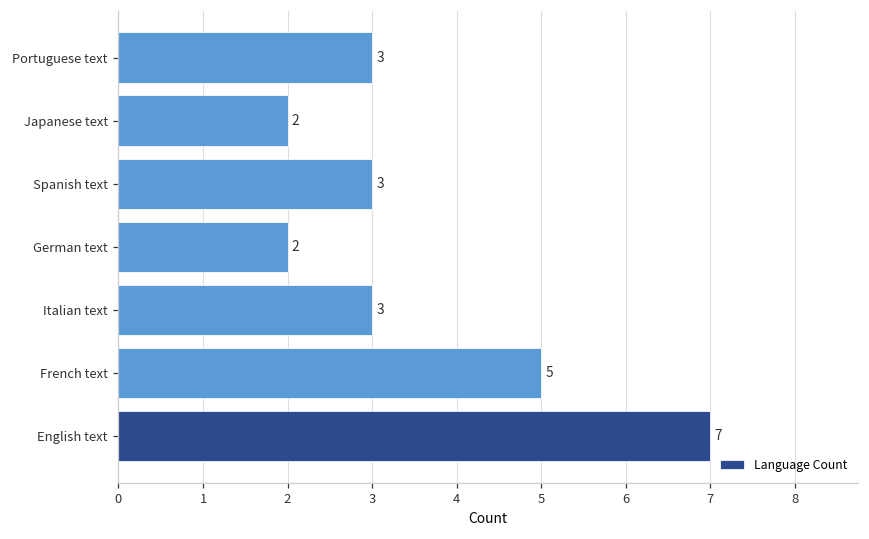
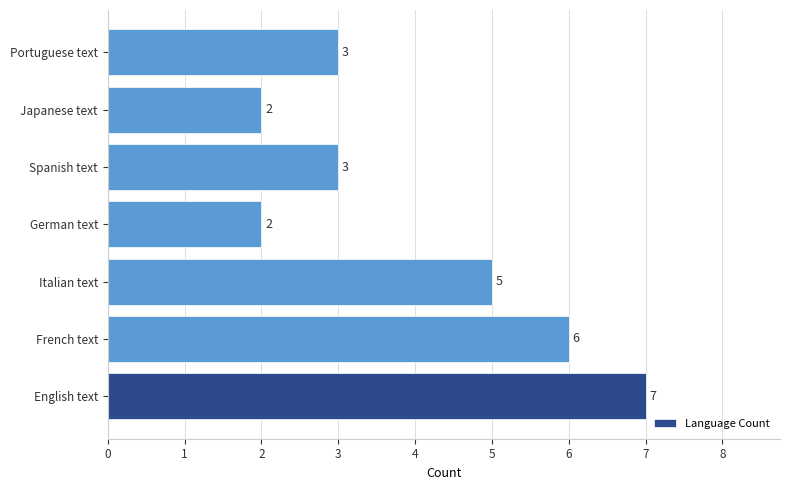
Italian text: 3 -> 5
French text: 5 -> 6
